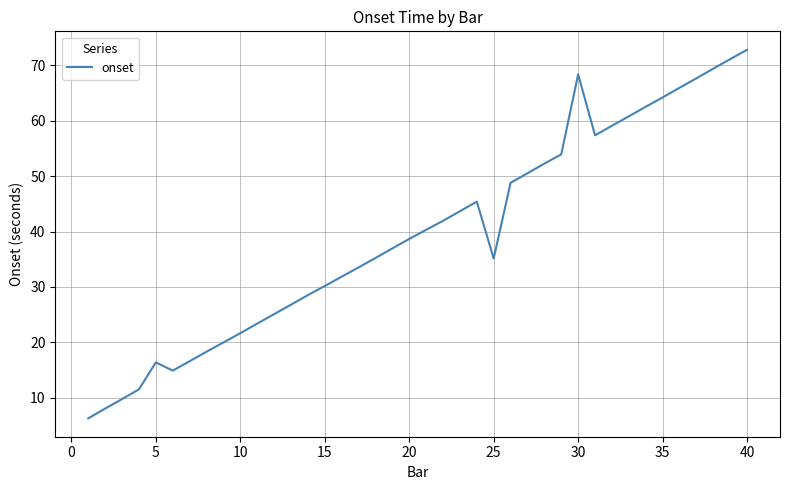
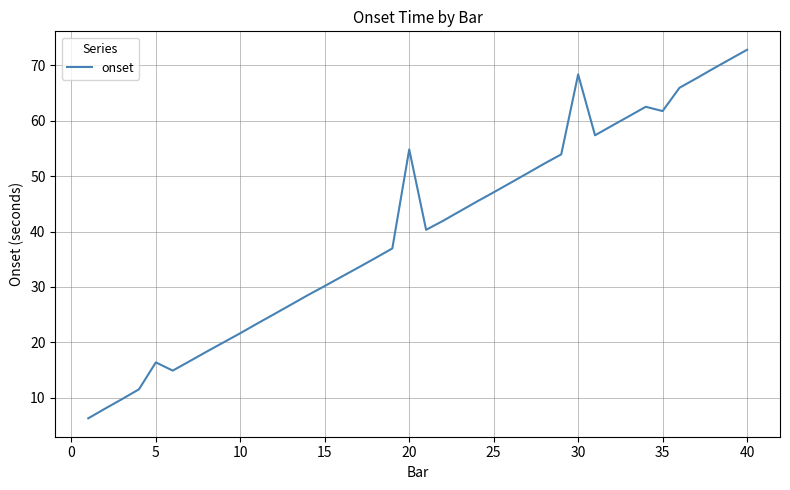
20: 39 -> 55
25: 35 -> 47
35: 64 -> 62
